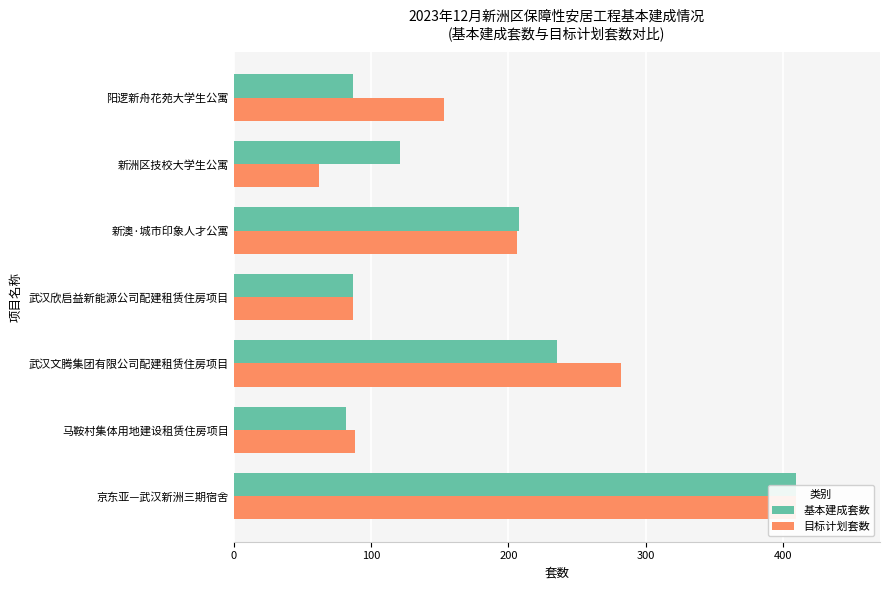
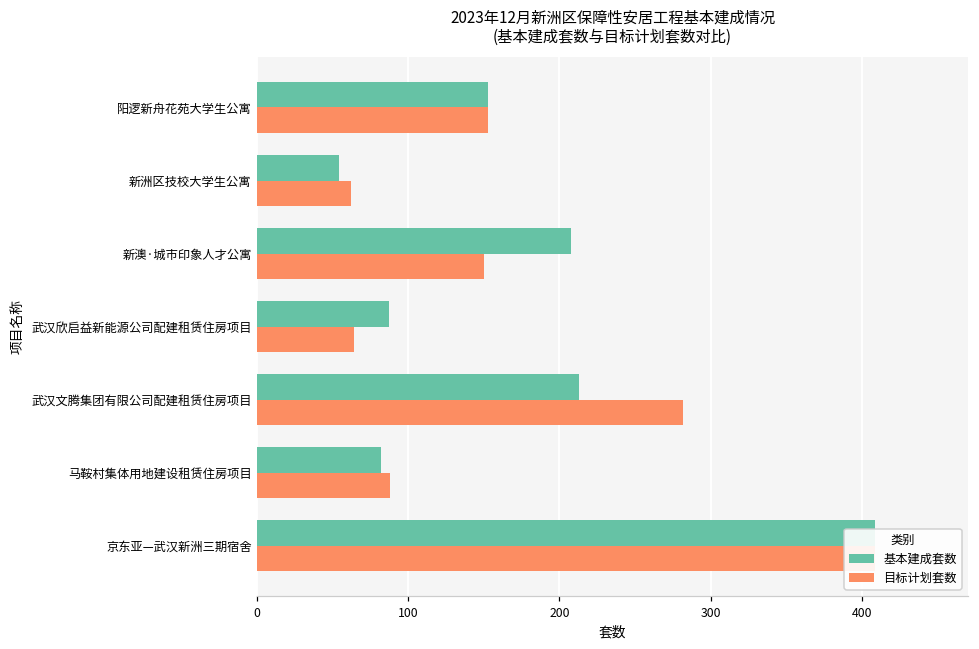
基本建成套数, 阳逻新舟花苑大学生公寓: 87 -> 153
基本建成套数, 新洲区技校大学生公寓: 121 -> 54
目标计划套数, 新澳·城市印象人才公寓: 206 -> 150
目标计划套数, 武汉欣启益新能源公司配建租赁住房项目: 87 -> 64
基本建成套数, 武汉文腾集团有限公司配建租赁住房项目: 235 -> 213
